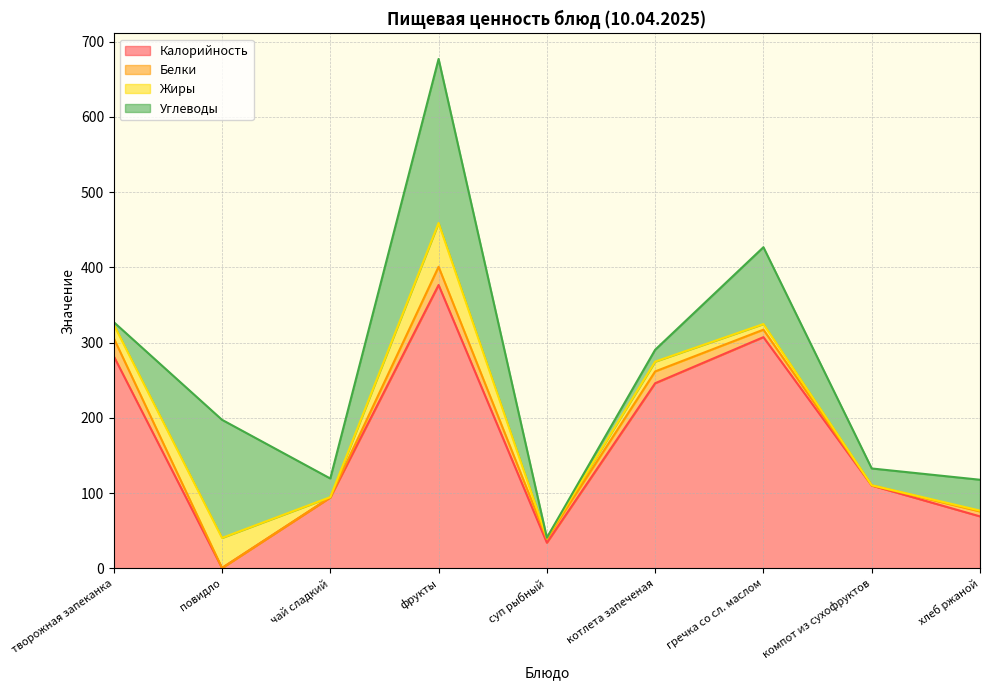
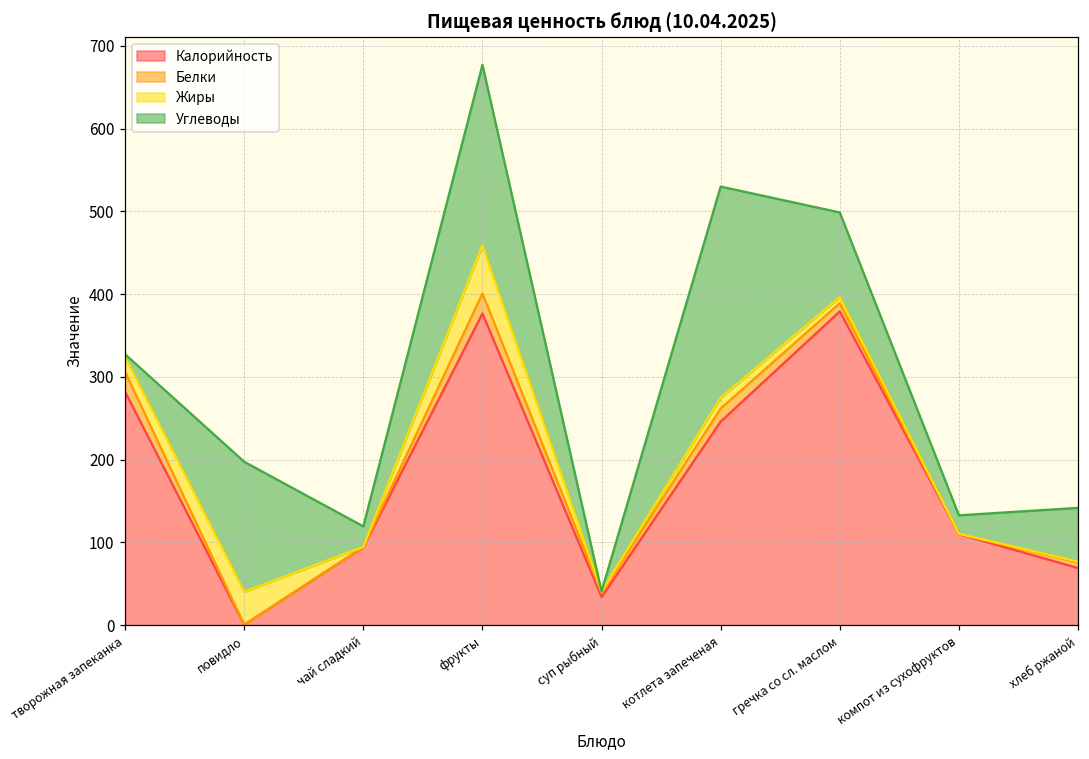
Углеводы, котлета запеченая: 20 -> 260
Калорийность, гречка со сл. маслом: 310 -> 380
Углеводы, хлеб ржаной: 40 -> 70
